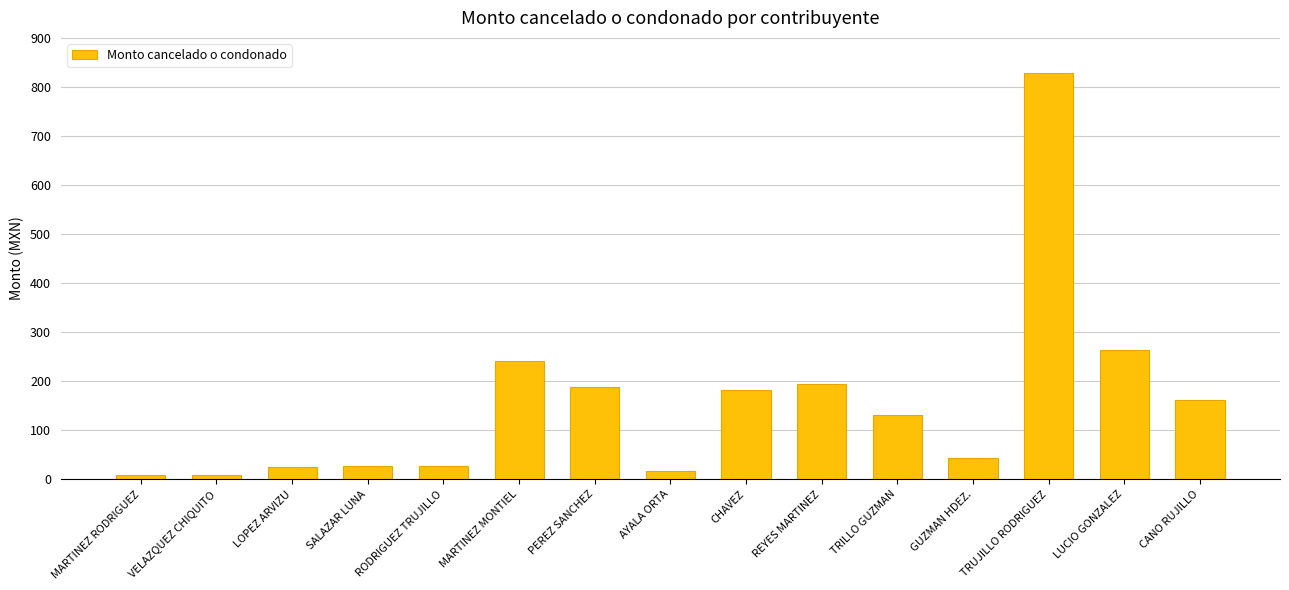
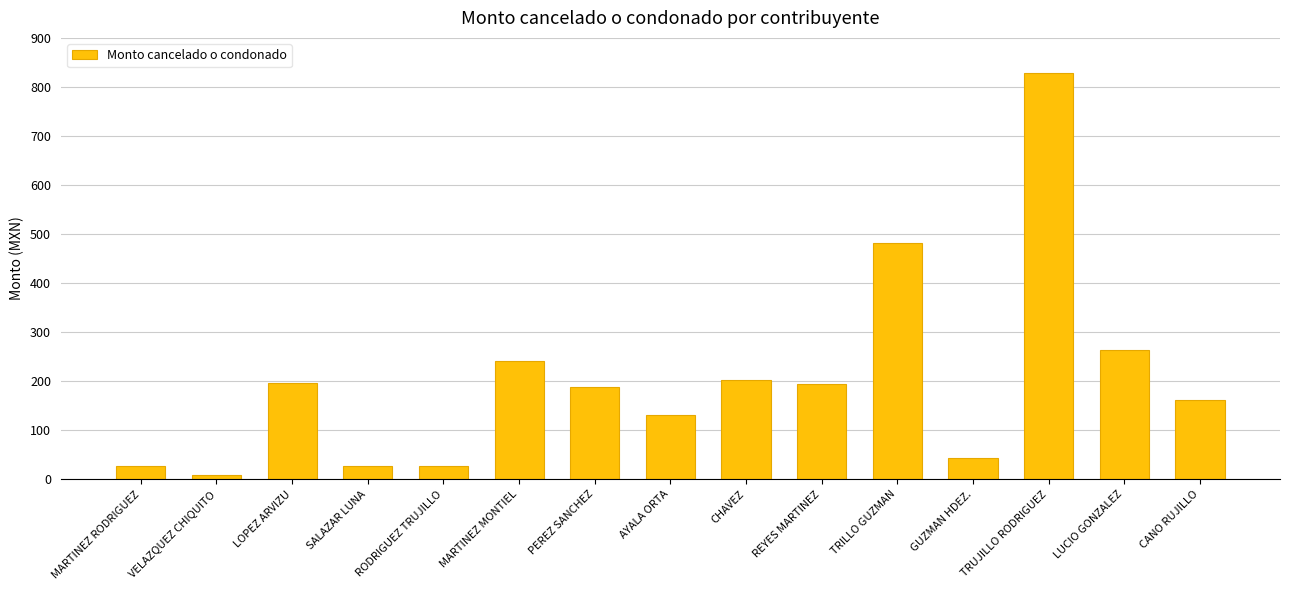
MARTINEZ RODRIGUEZ: 10 -> 30
LOPEZ ARVIZU: 30 -> 200
AYALA ORTA: 20 -> 130
CHAVEZ: 180 -> 200
TRILLO GUZMAN: 130 -> 480
